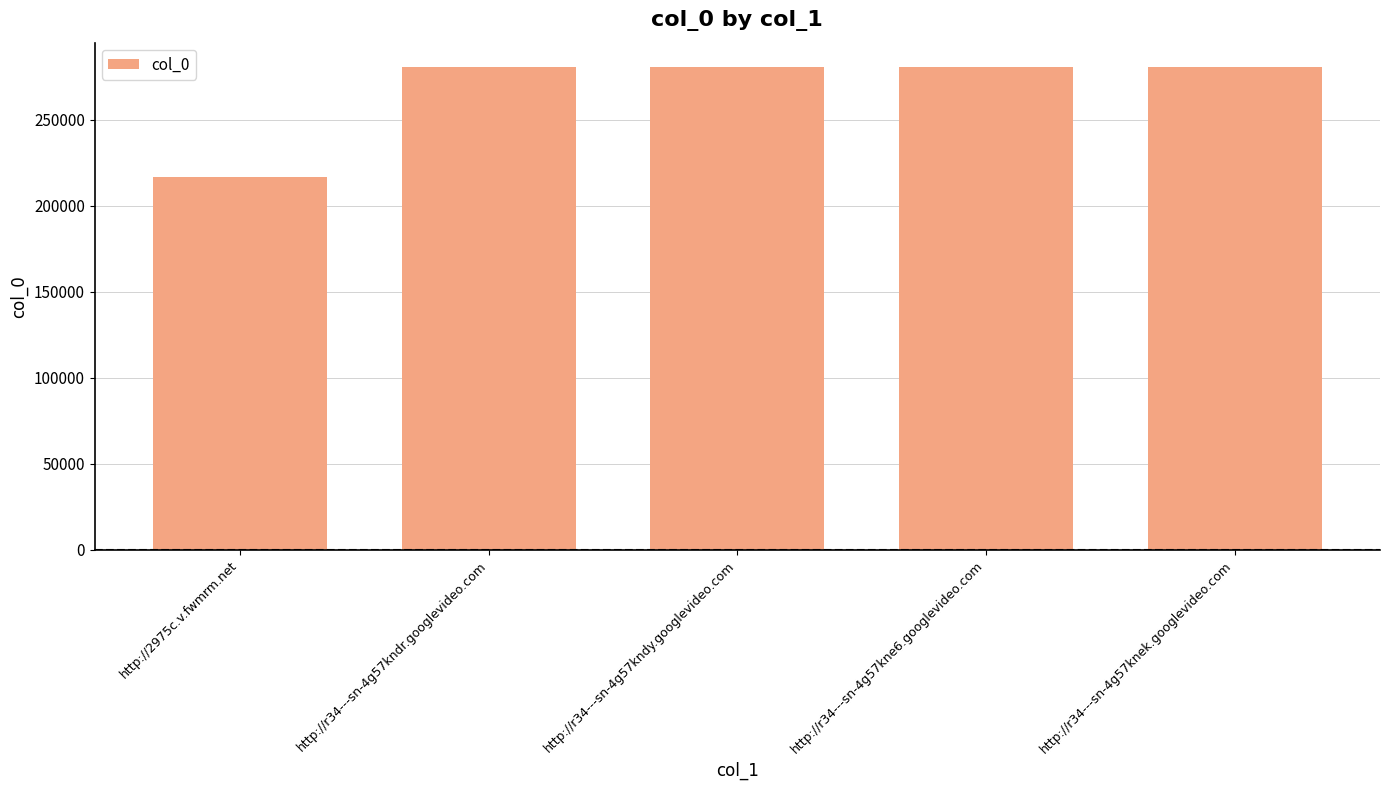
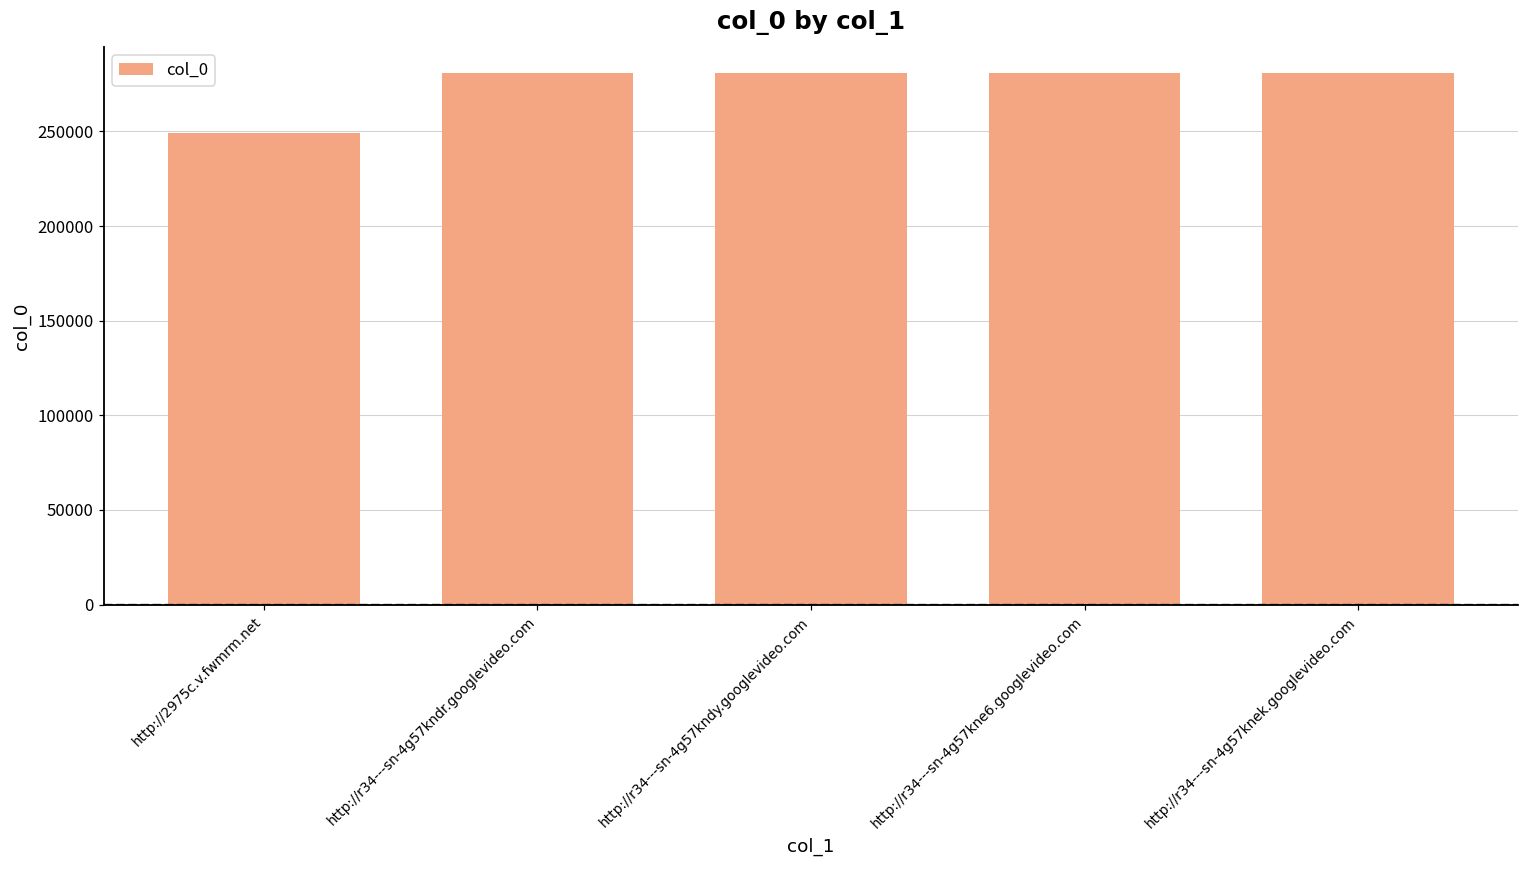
http://2975c.v.fwmrm.net: 217000 -> 249000
